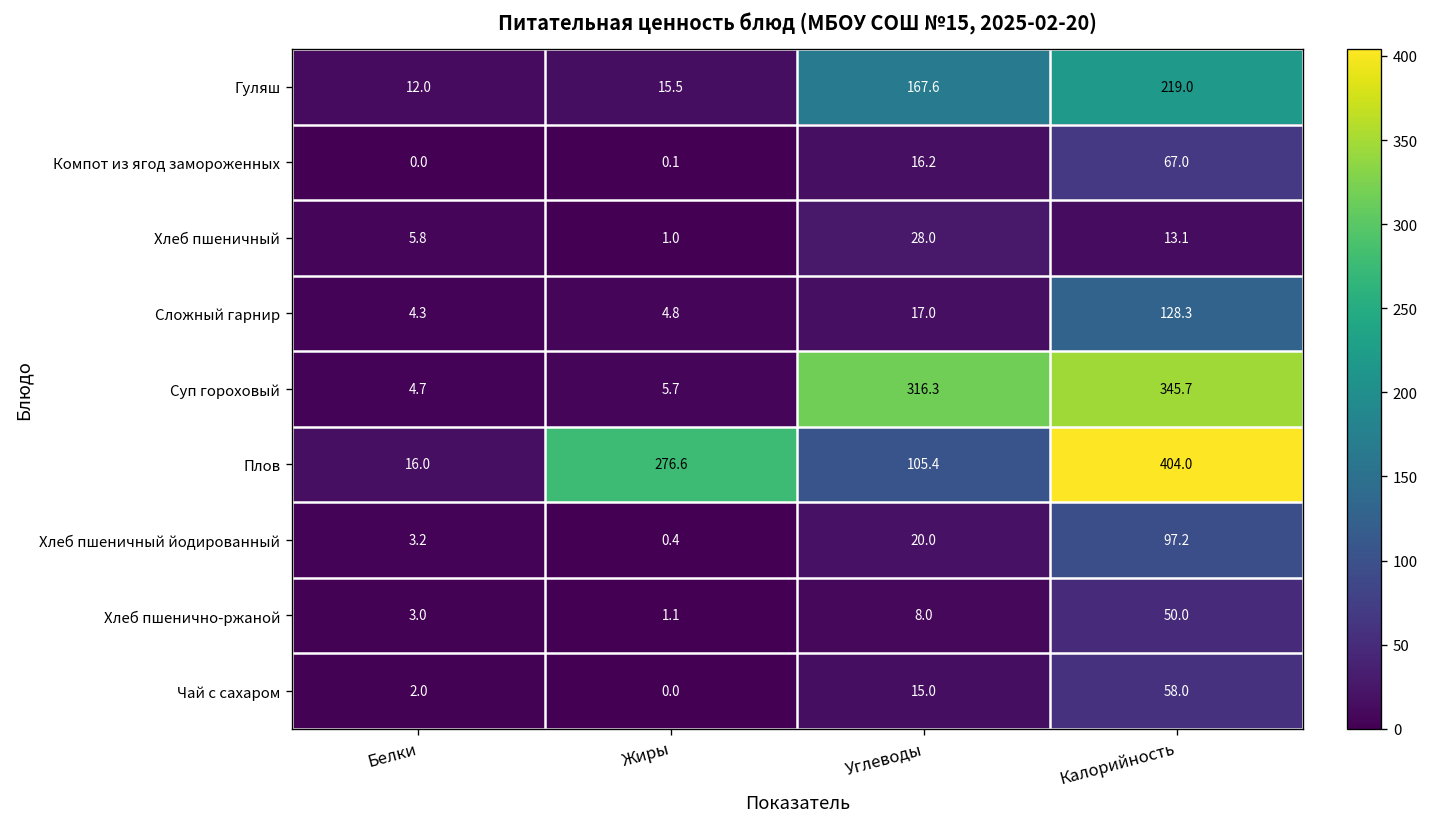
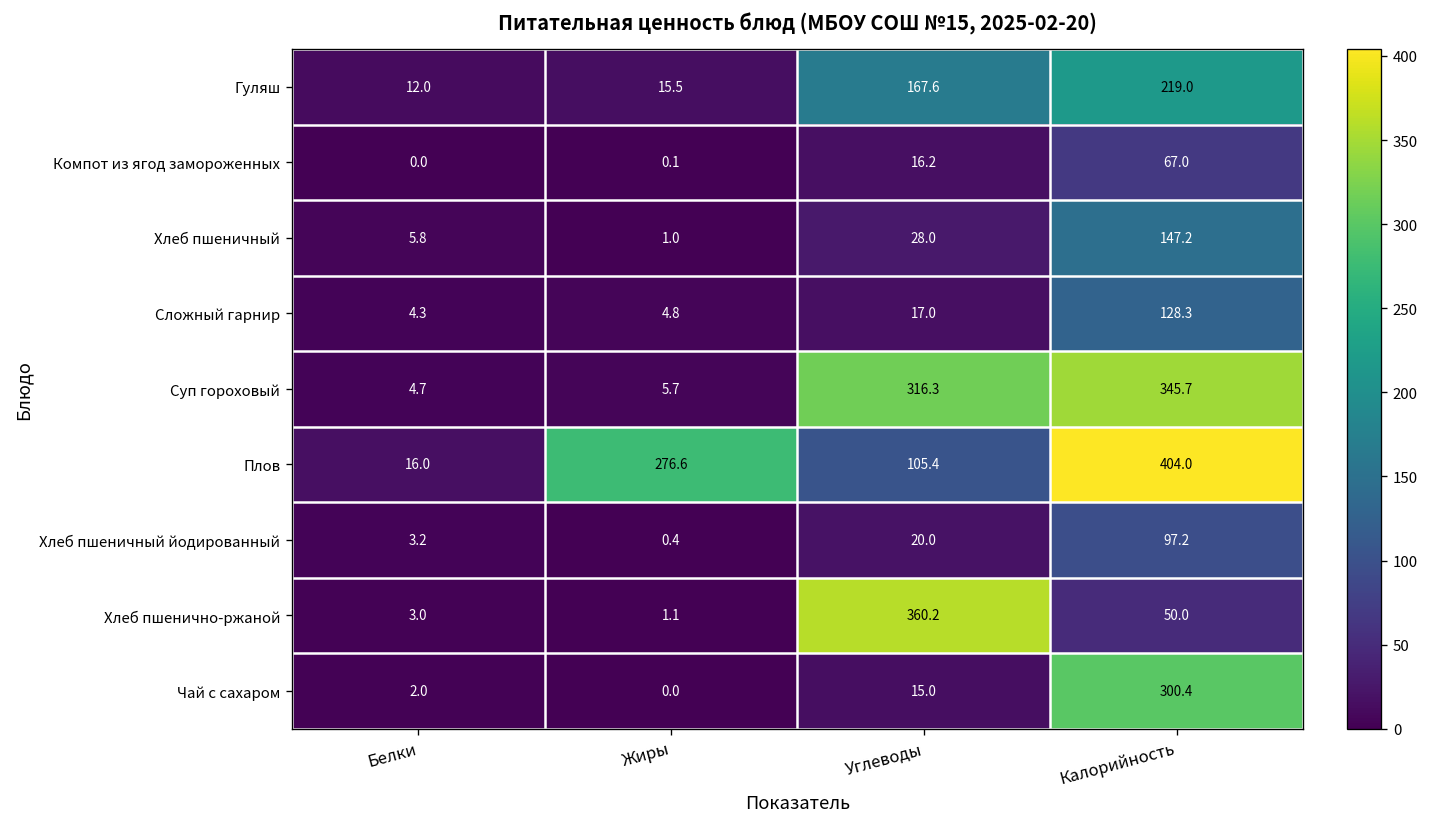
Хлеб пшеничный, Калорийность: 13.1 -> 147.2
Хлеб пшенично-ржаной, Углеводы: 8.0 -> 360.2
Чай с сахаром, Калорийность: 58.0 -> 300.4
